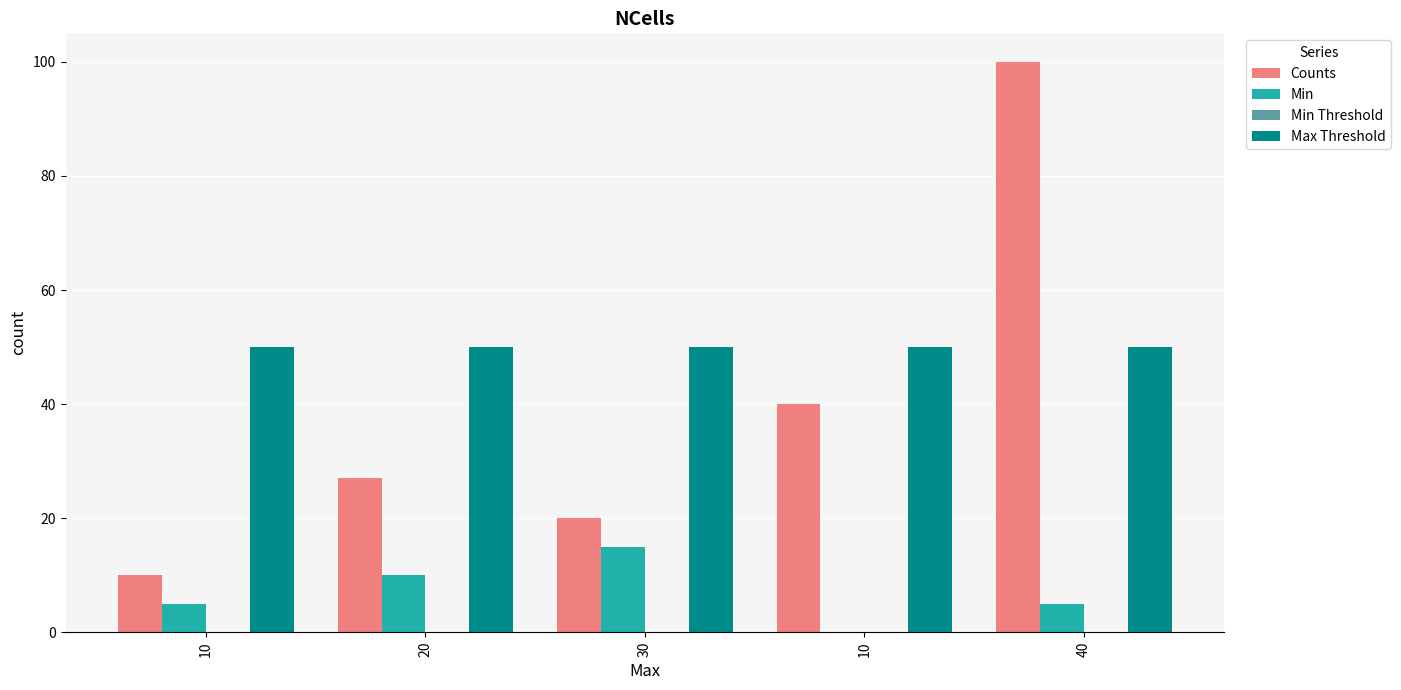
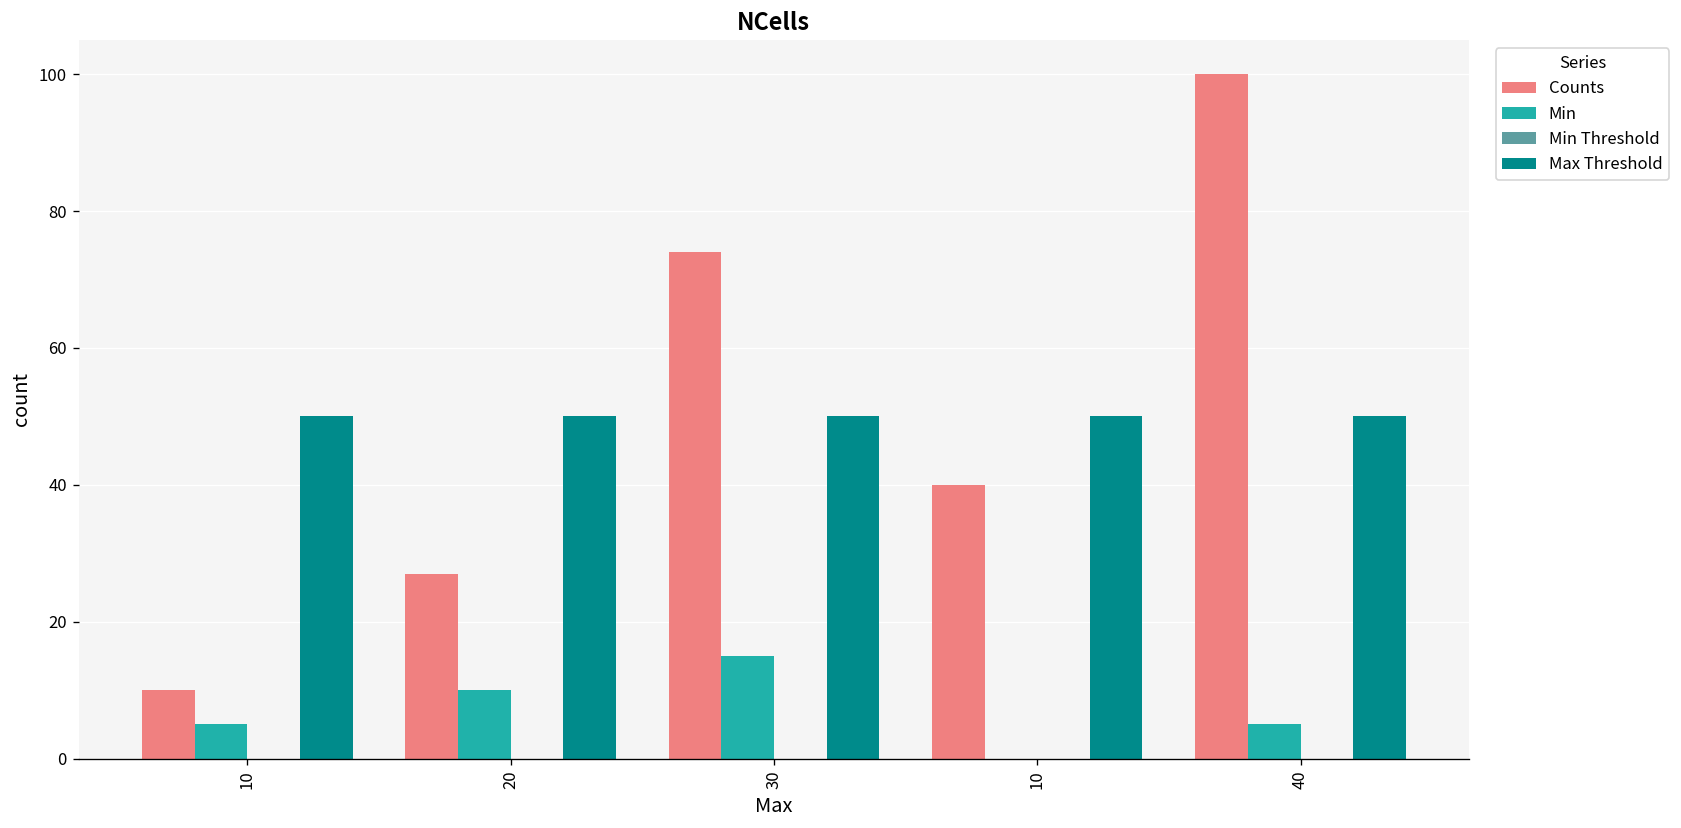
Counts, 30: 20 -> 74
